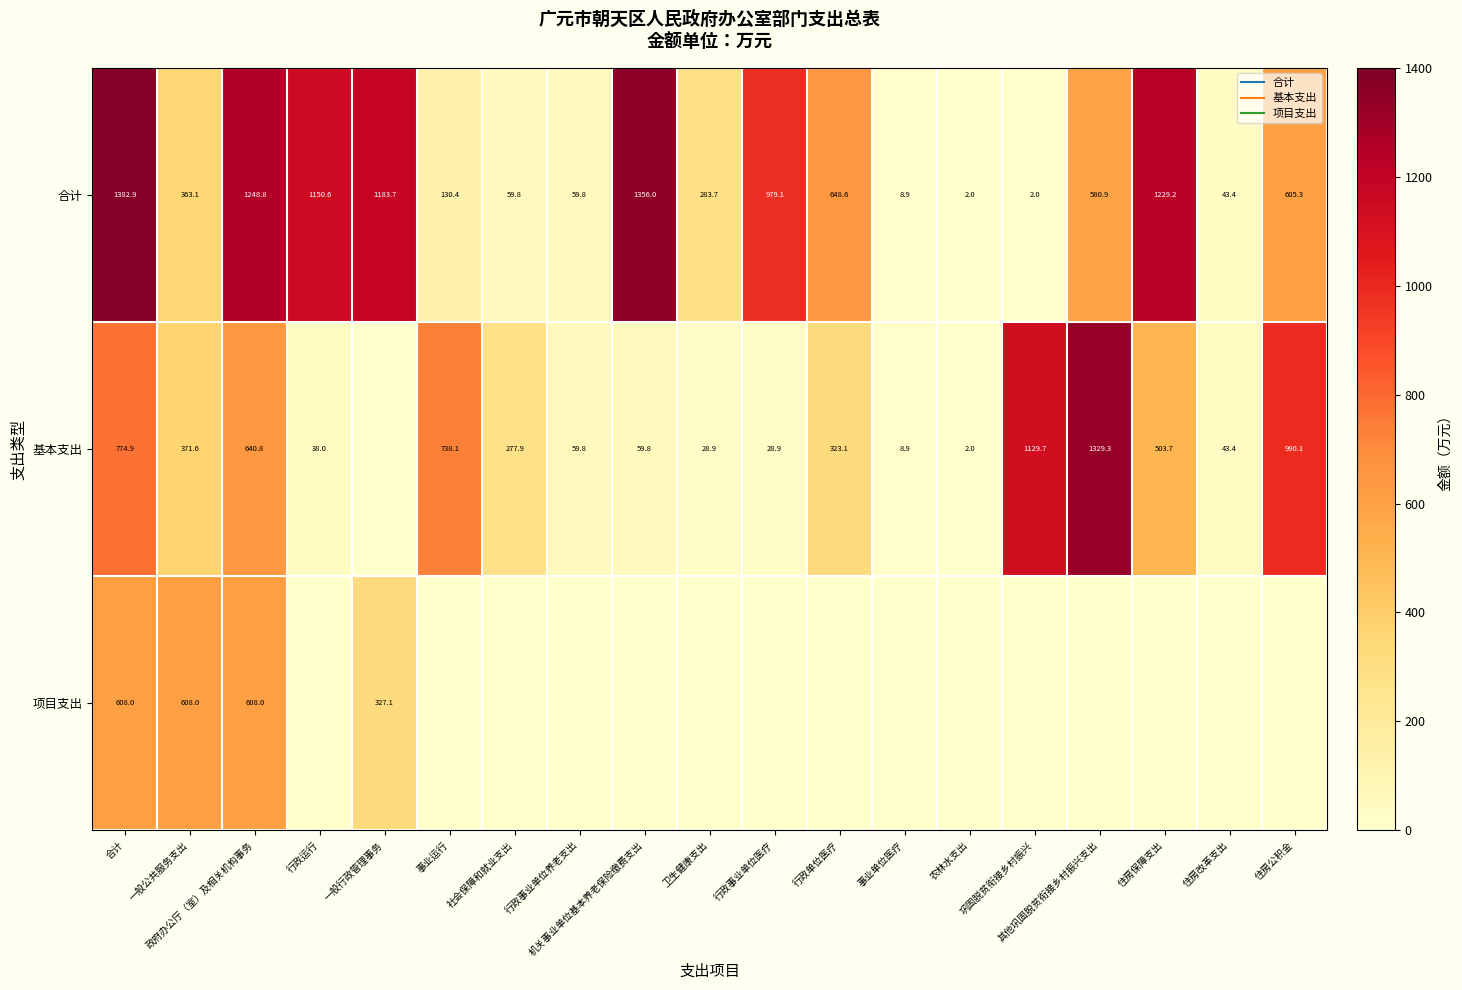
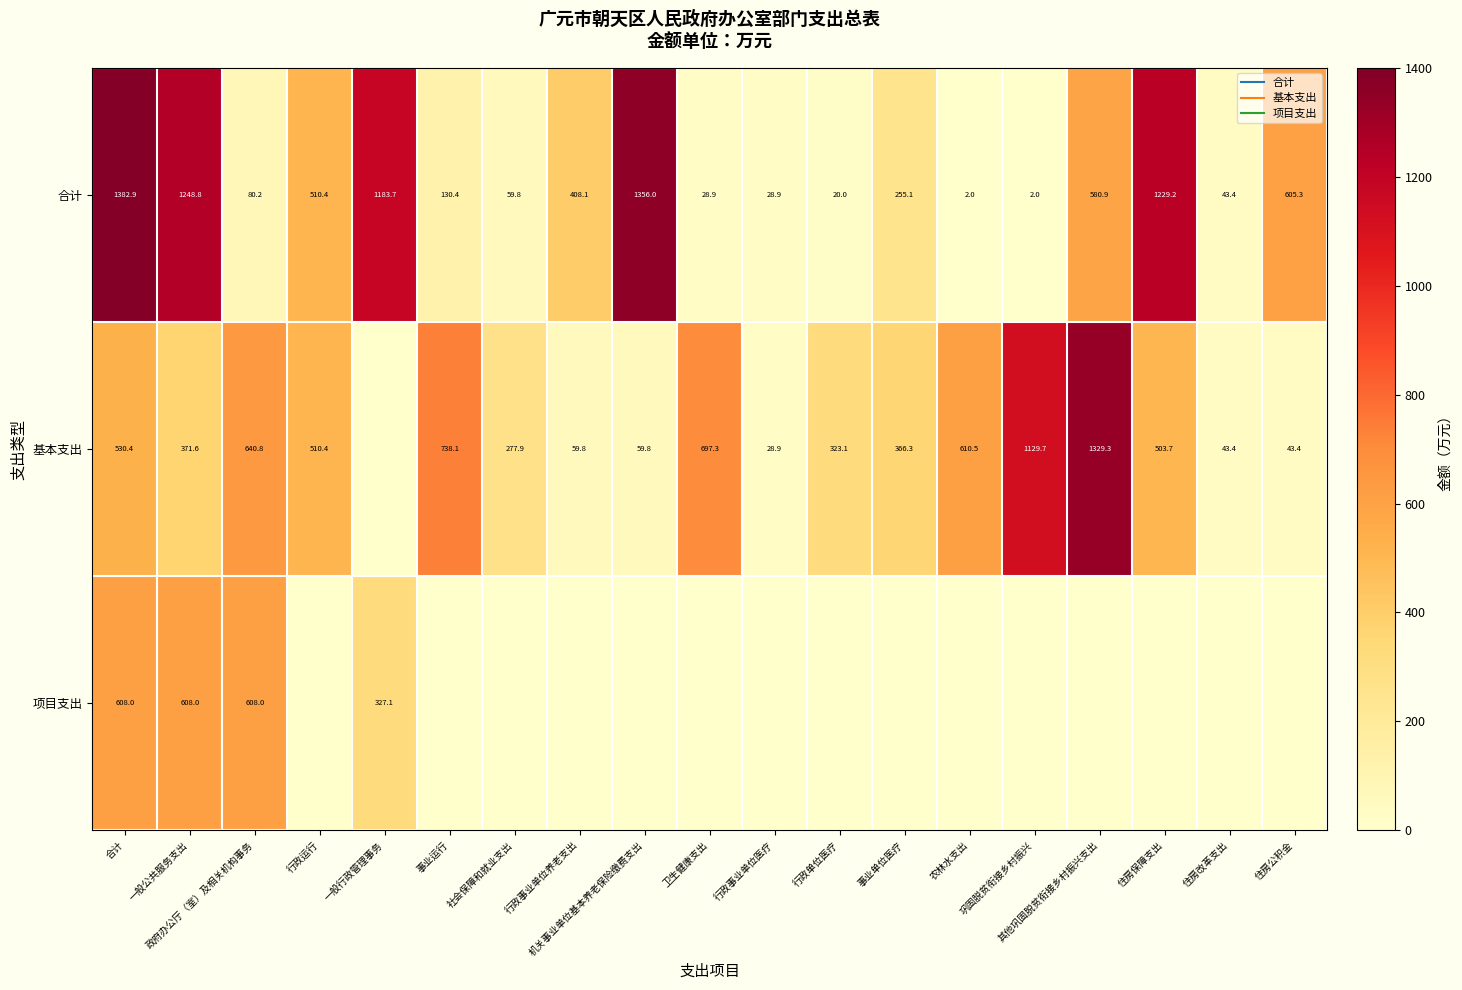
合计, 一般公共服务支出: 363.1 -> 1248.8
合计, 政府办公厅（室）及相关机构事务: 1248.8 -> 80.2
合计, 行政运行: 1150.6 -> 510.4
合计, 行政事业单位养老支出: 59.8 -> 408.1
合计, 卫生健康支出: 283.7 -> 28.9
合计, 行政事业单位医疗: 979.1 -> 28.9
合计, 行政单位医疗: 648.6 -> 20.0
合计, 事业单位医疗: 8.9 -> 255.1
基本支出, 合计: 774.9 -> 530.4
基本支出, 行政运行: 38.0 -> 510.4
基本支出, 卫生健康支出: 28.9 -> 697.3
基本支出, 事业单位医疗: 8.9 -> 366.3
基本支出, 农林水支出: 2.0 -> 610.5
基本支出, 住房公积金: 990.1 -> 43.4
